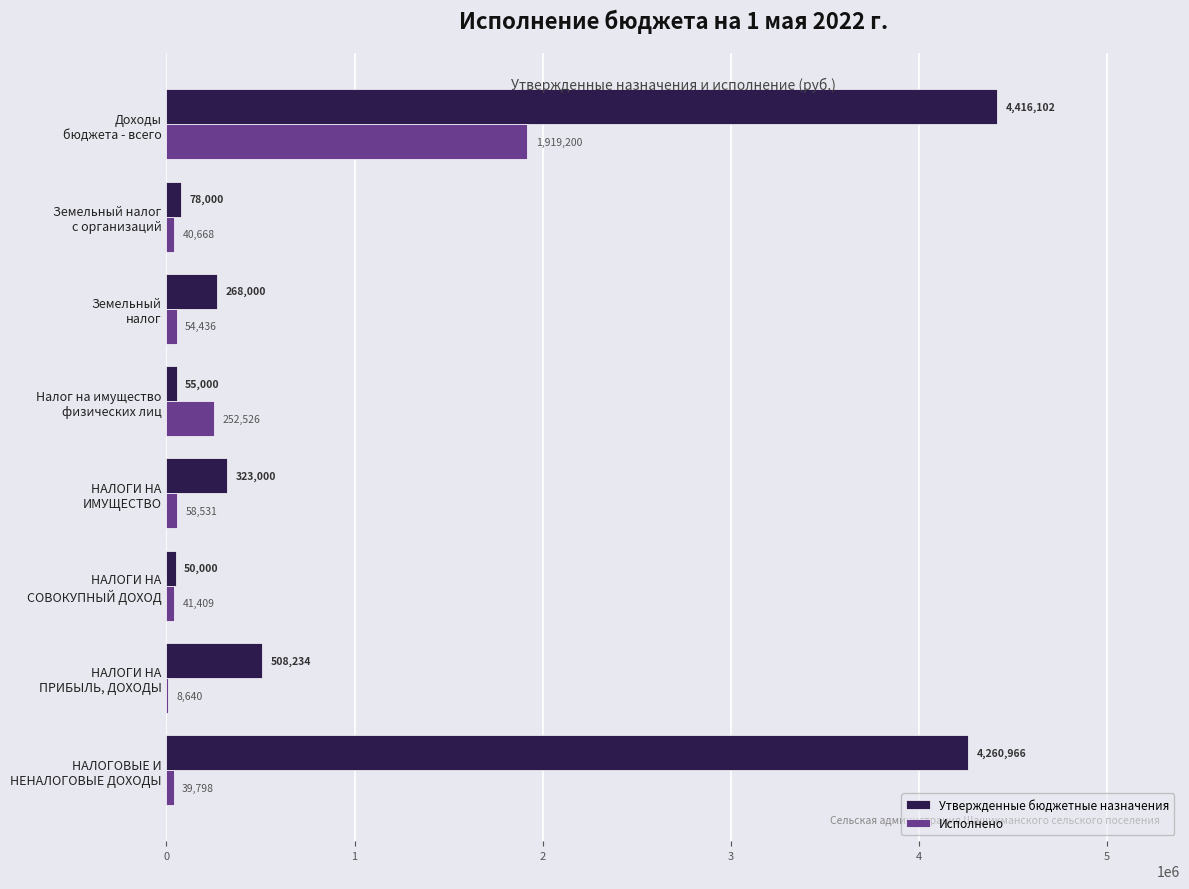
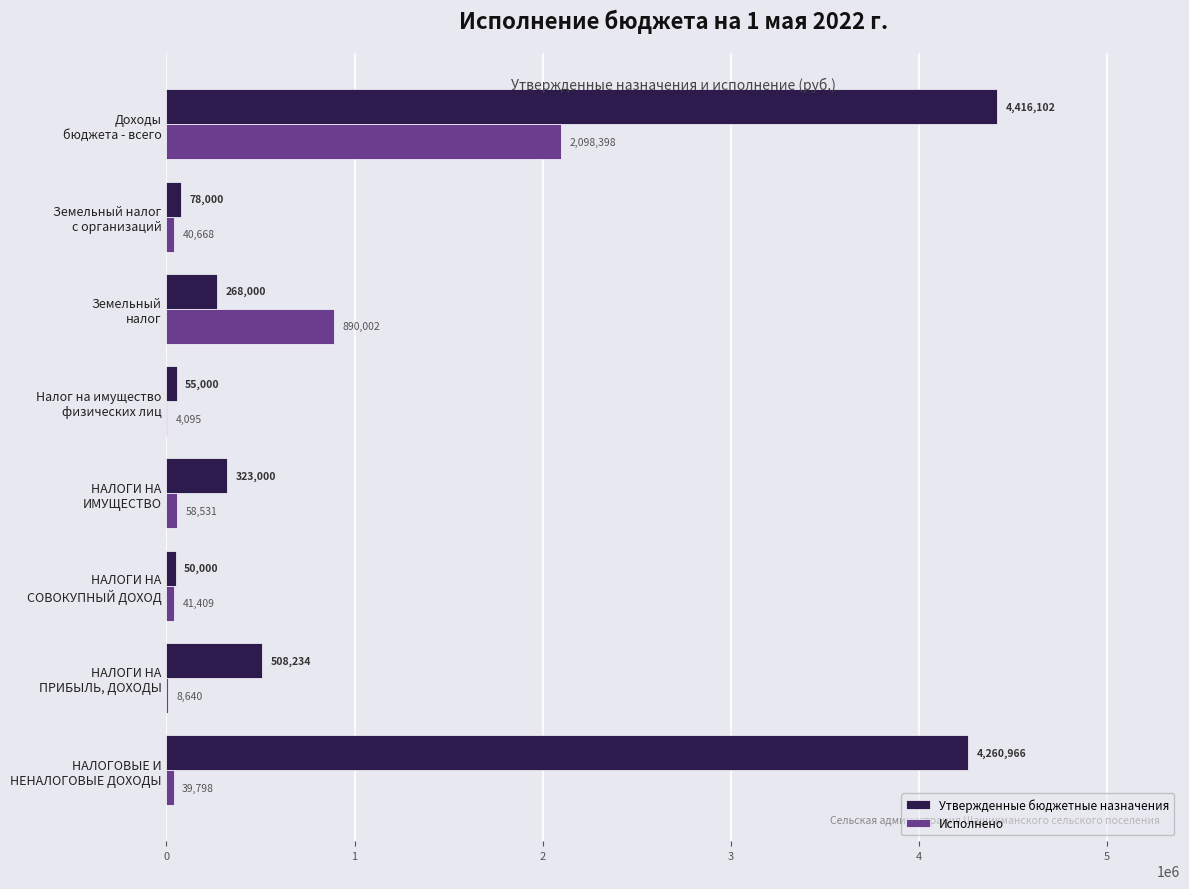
Исполнено, Доходы бюджета - всего: 1,919,200 -> 2,098,398
Исполнено, Земельный налог: 54,436 -> 890,002
Исполнено, Налог на имущество физических лиц: 252,526 -> 4,095
